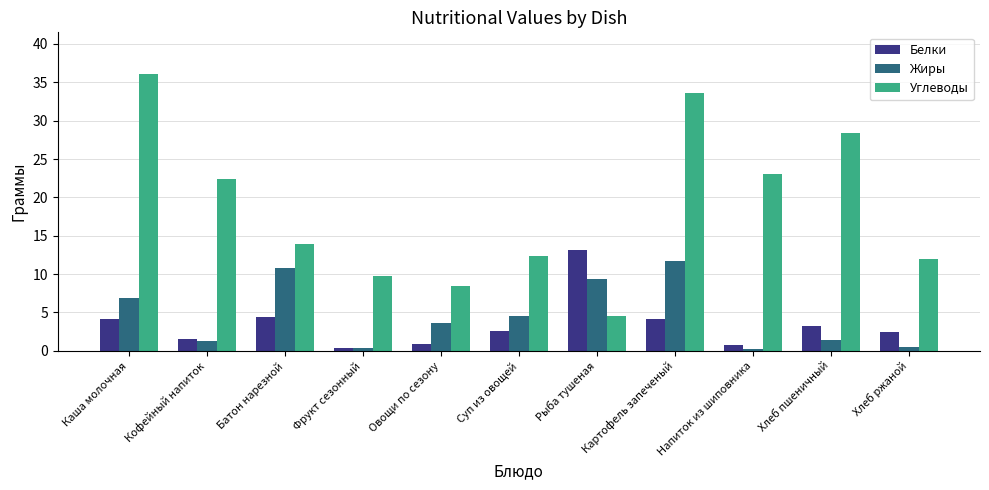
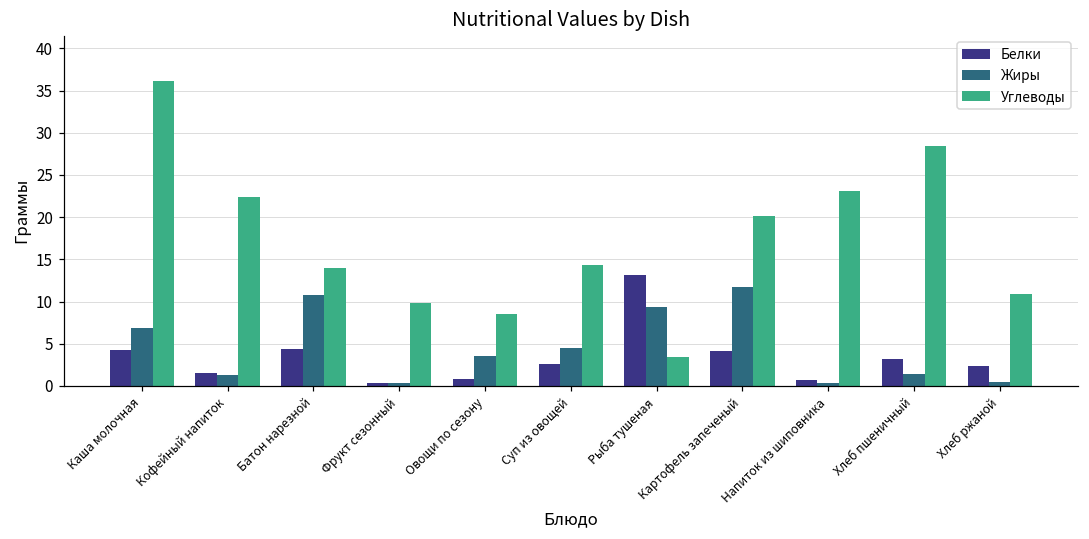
Углеводы, Суп из овощей: 12 -> 14
Углеводы, Рыба тушеная: 5 -> 3
Углеводы, Картофель запеченый: 34 -> 20
Углеводы, Хлеб ржаной: 12 -> 11
